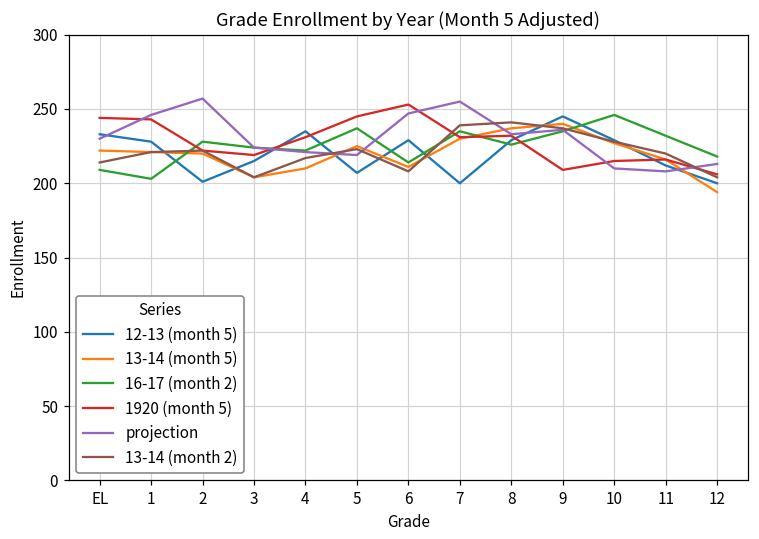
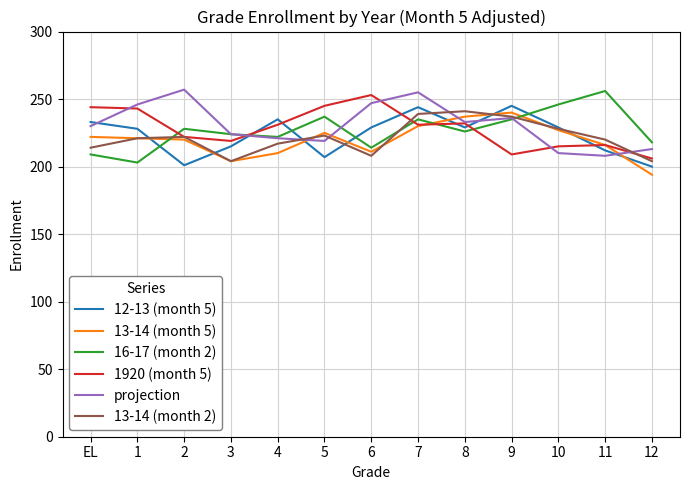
12-13 (month 5), 7: 200 -> 244
16-17 (month 2), 11: 232 -> 256
